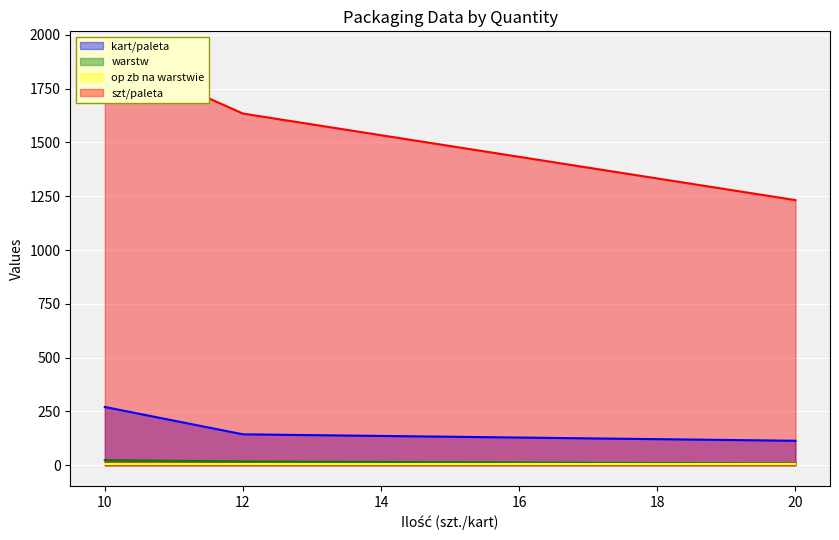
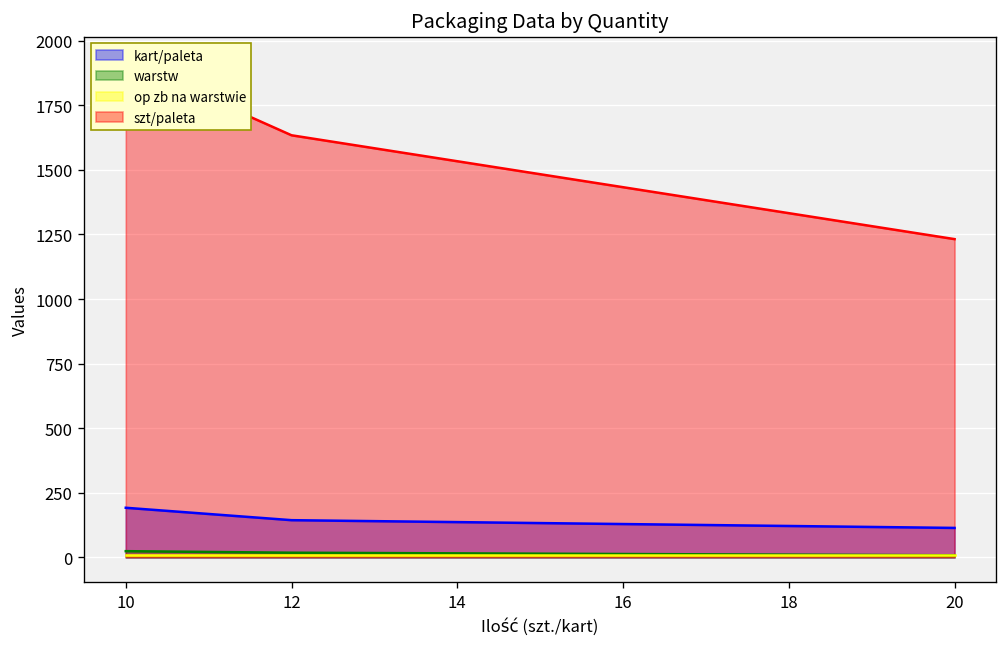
kart/paleta, 10: 270 -> 190
